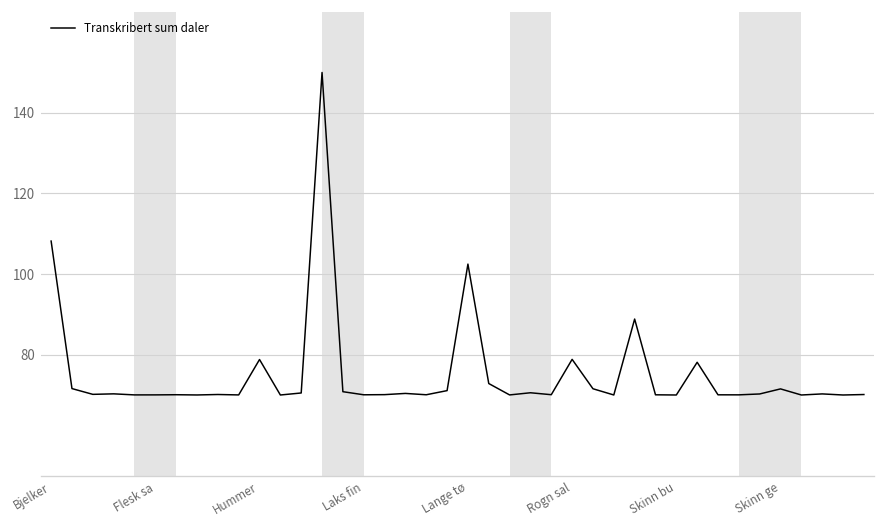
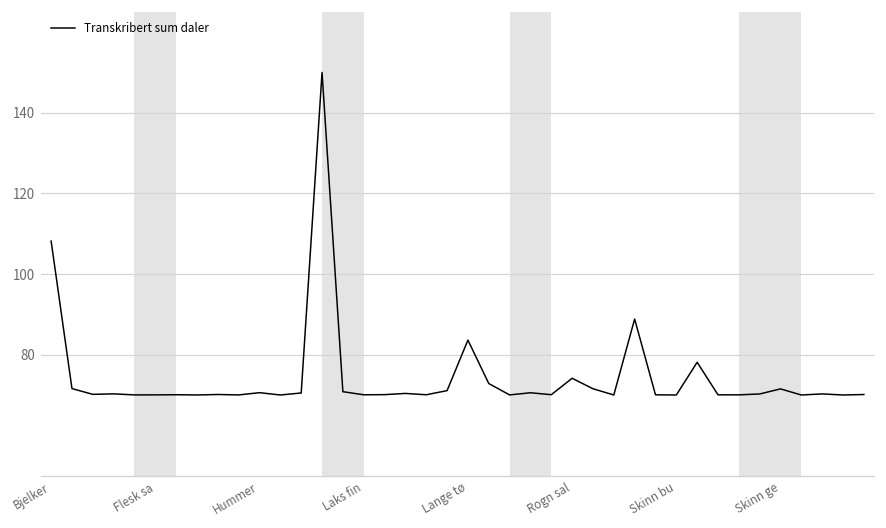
Hummer: 79 -> 71
Lange tø: 102 -> 84
Rogn sal: 79 -> 74
